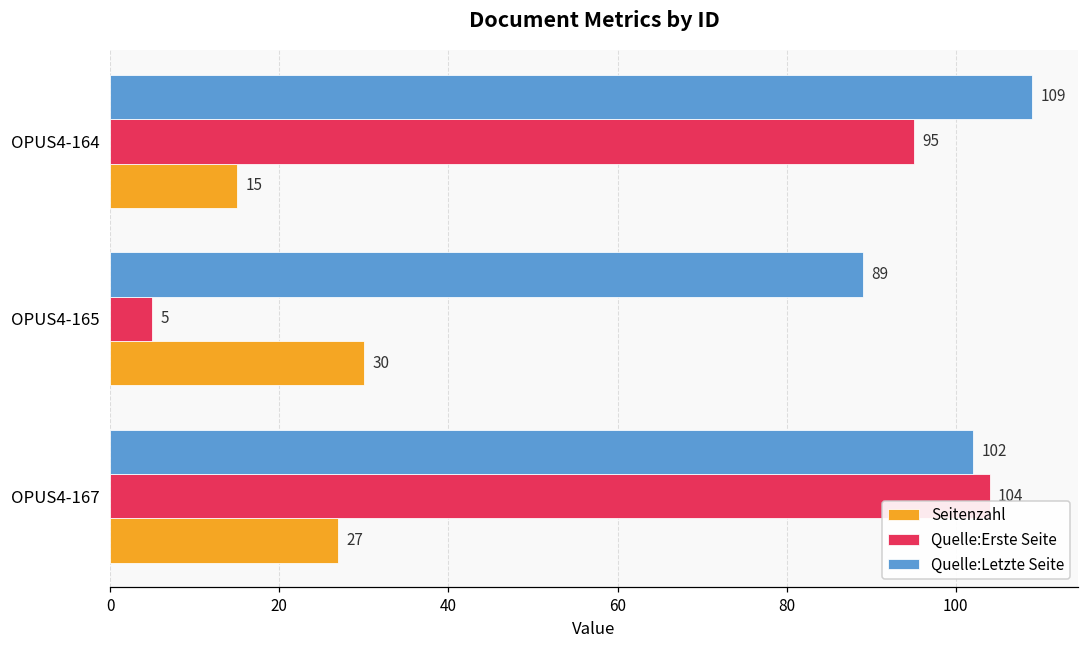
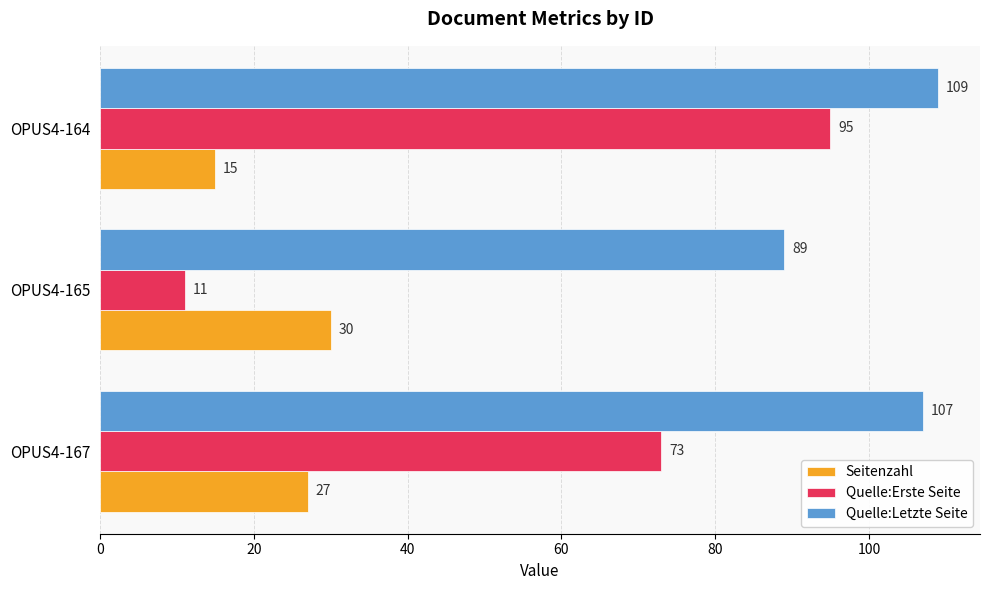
Quelle:Erste Seite, OPUS4-165: 5 -> 11
Quelle:Letzte Seite, OPUS4-167: 102 -> 107
Quelle:Erste Seite, OPUS4-167: 104 -> 73
